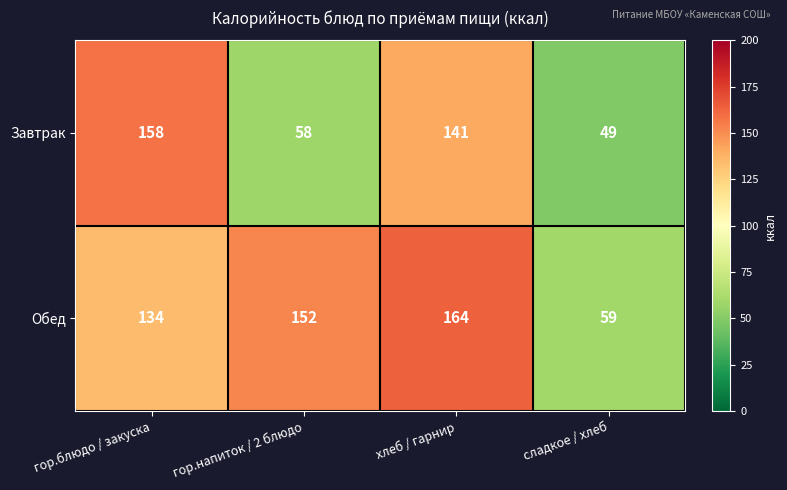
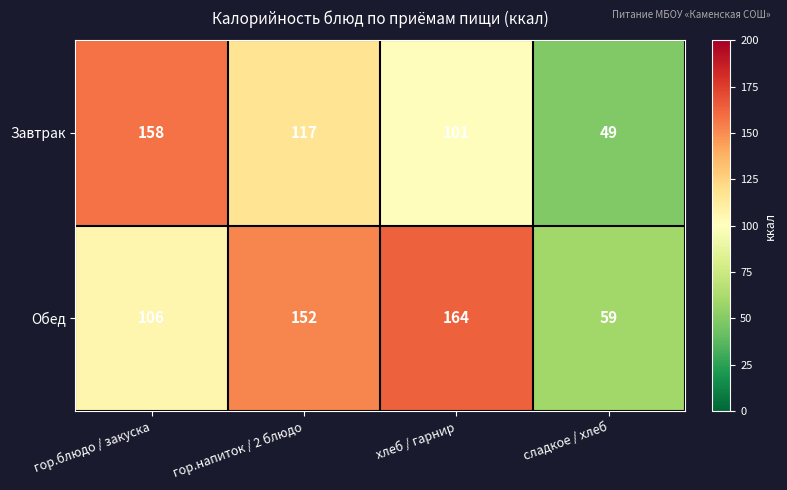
Завтрак, гор.напиток / 2 блюдо: 58 -> 117
Завтрак, хлеб / гарнир: 141 -> 101
Обед, гор.блюдо / закуска: 134 -> 106
